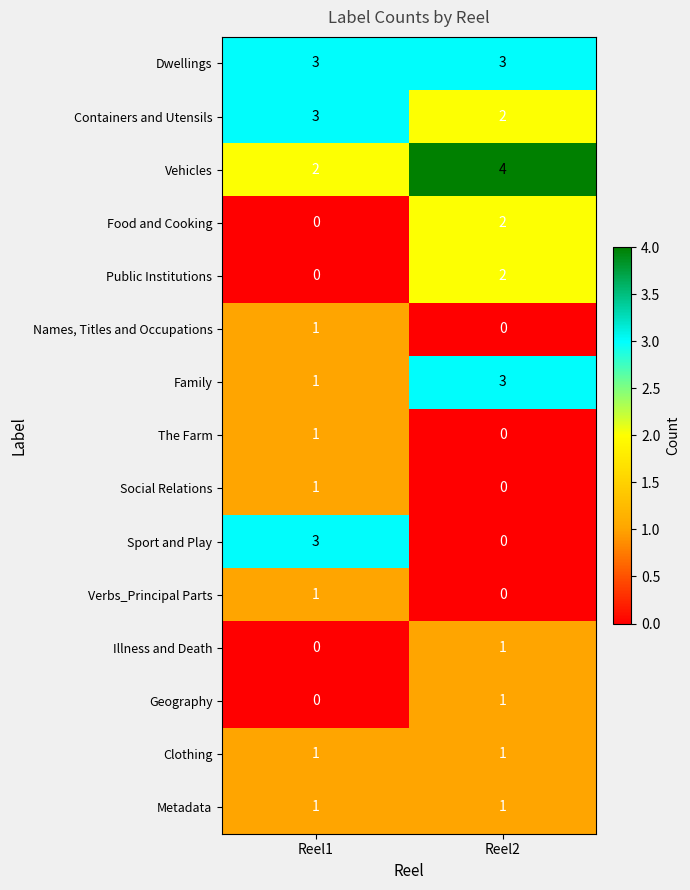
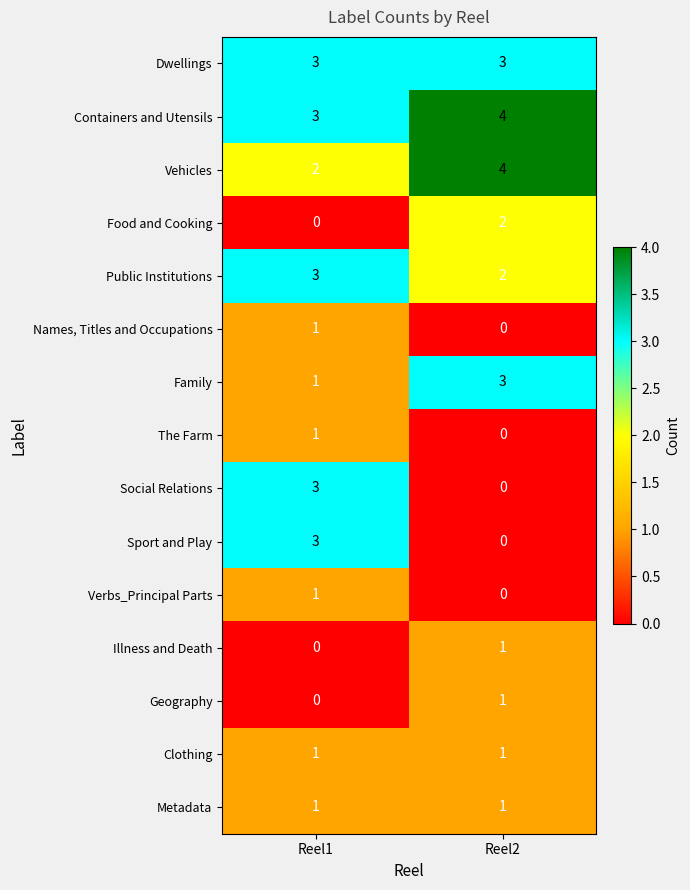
Containers and Utensils, Reel2: 2 -> 4
Public Institutions, Reel1: 0 -> 3
Social Relations, Reel1: 1 -> 3
